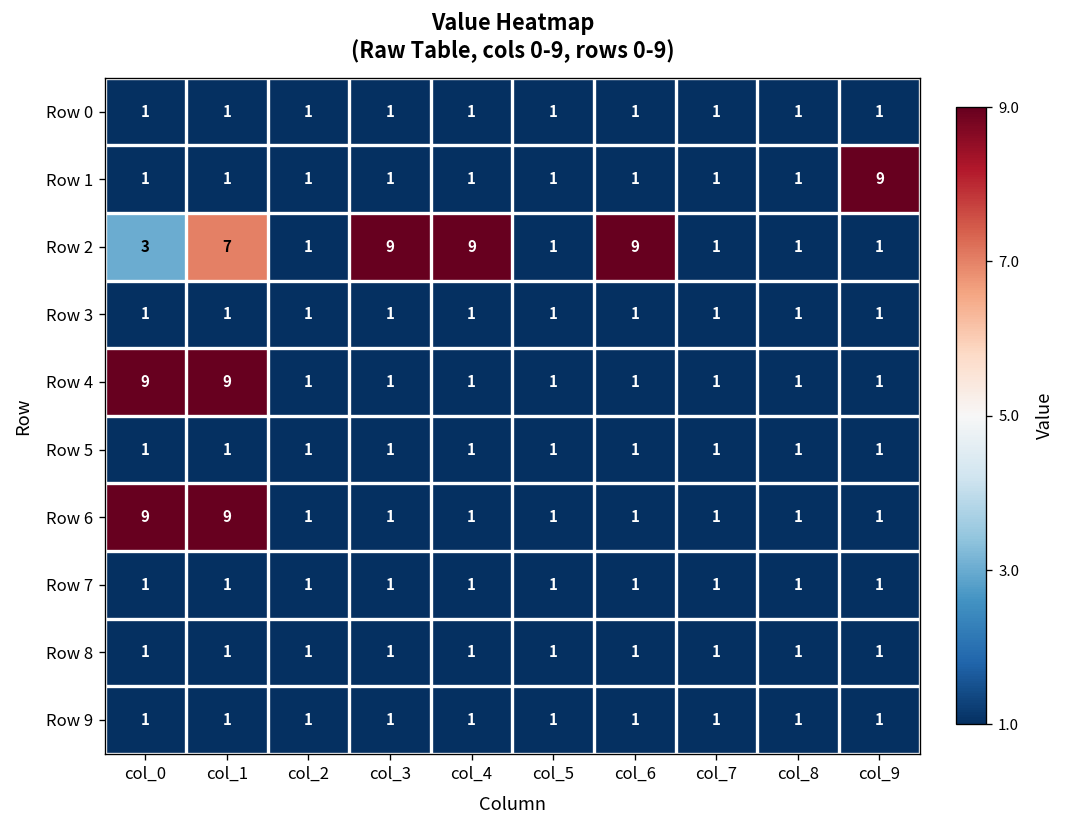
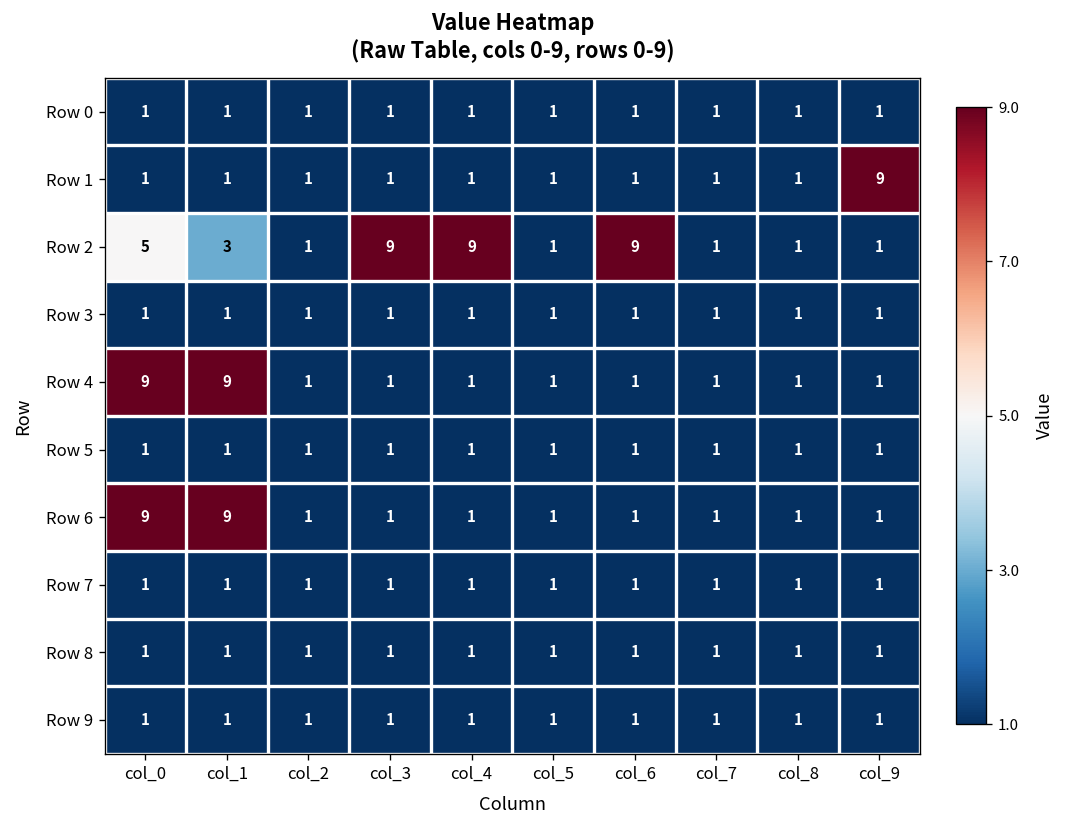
Row 2, col_0: 3 -> 5
Row 2, col_1: 7 -> 3
